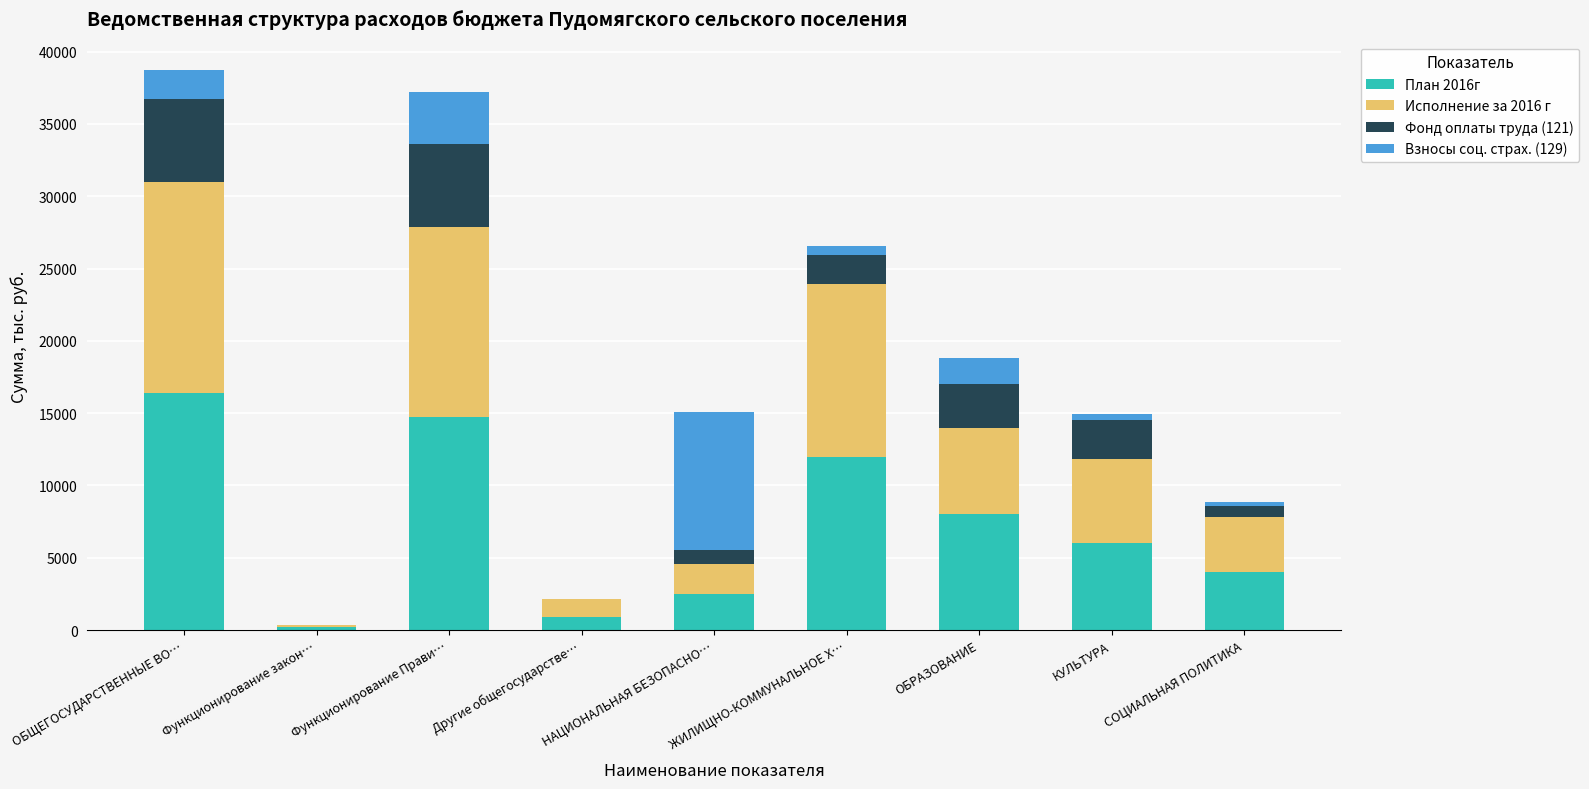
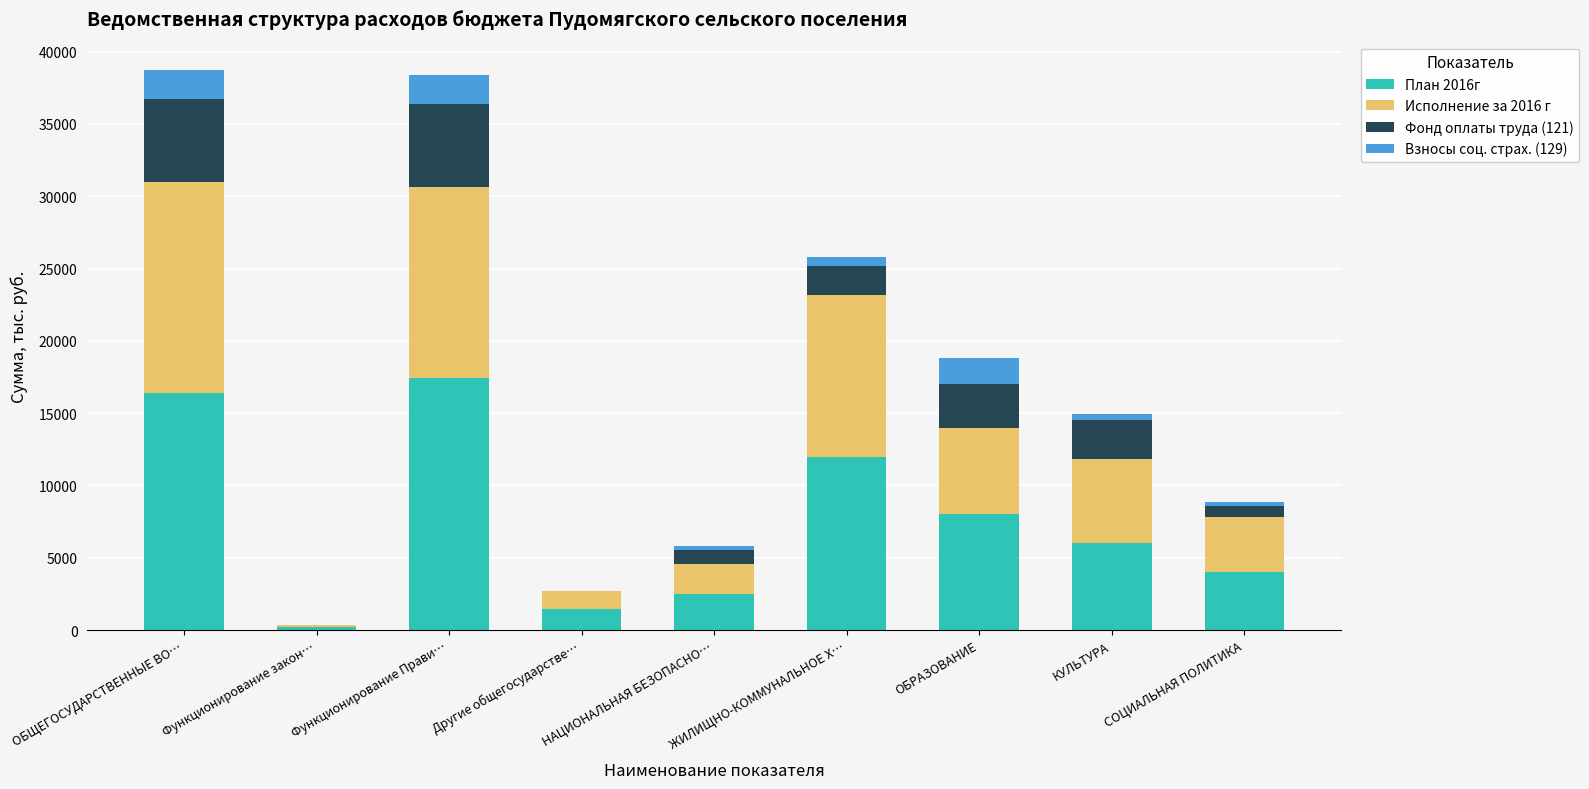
План 2016г, Функционирование Прави…: 14700 -> 17400
Взносы соц. страх. (129), Функционирование Прави…: 3600 -> 2000
План 2016г, Другие общегосударстве…: 900 -> 1500
Взносы соц. страх. (129), НАЦИОНАЛЬНАЯ БЕЗОПАСНО…: 9500 -> 300
Исполнение за 2016 г, ЖИЛИЩНО-КОММУНАЛЬНОЕ Х…: 11900 -> 11200
